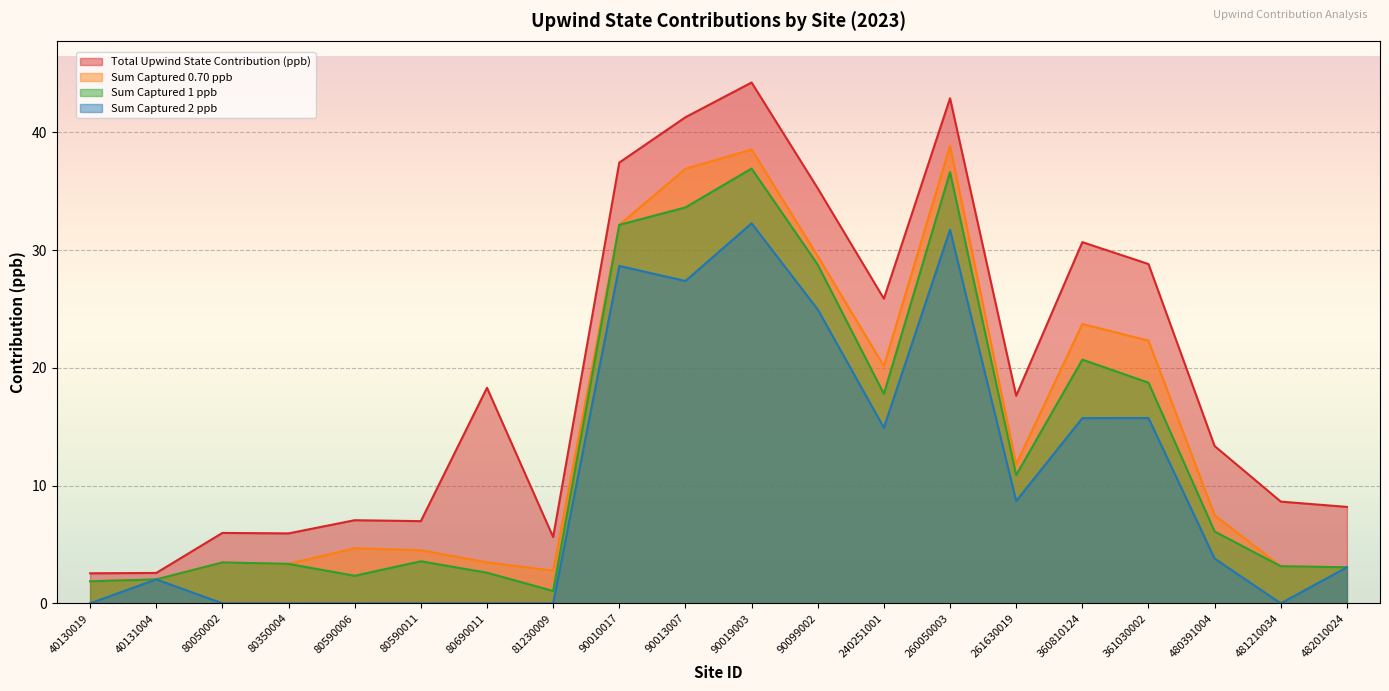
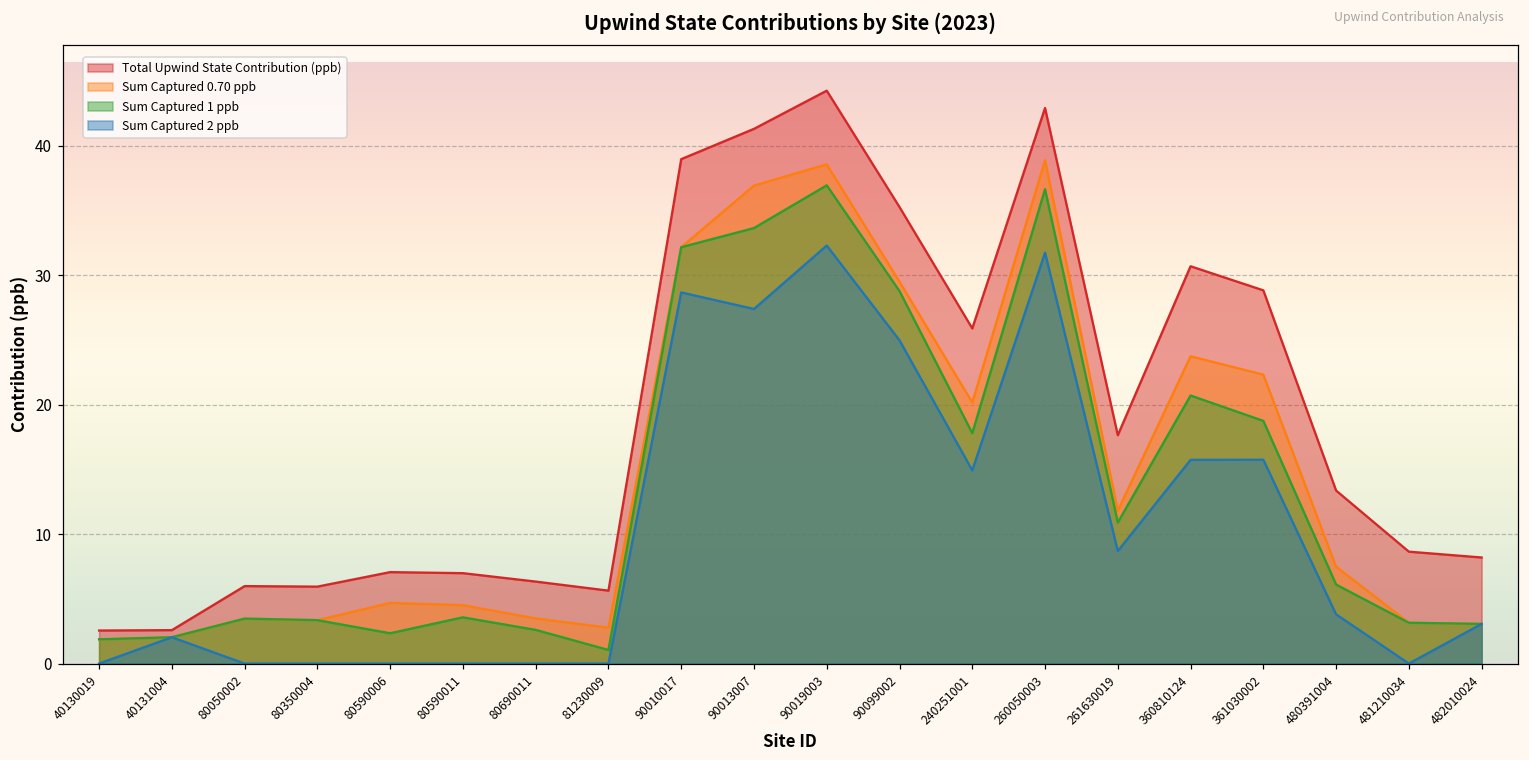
Total Upwind State Contribution (ppb), 80690011: 18.3 -> 6.3
Total Upwind State Contribution (ppb), 90010017: 37.4 -> 39.0
